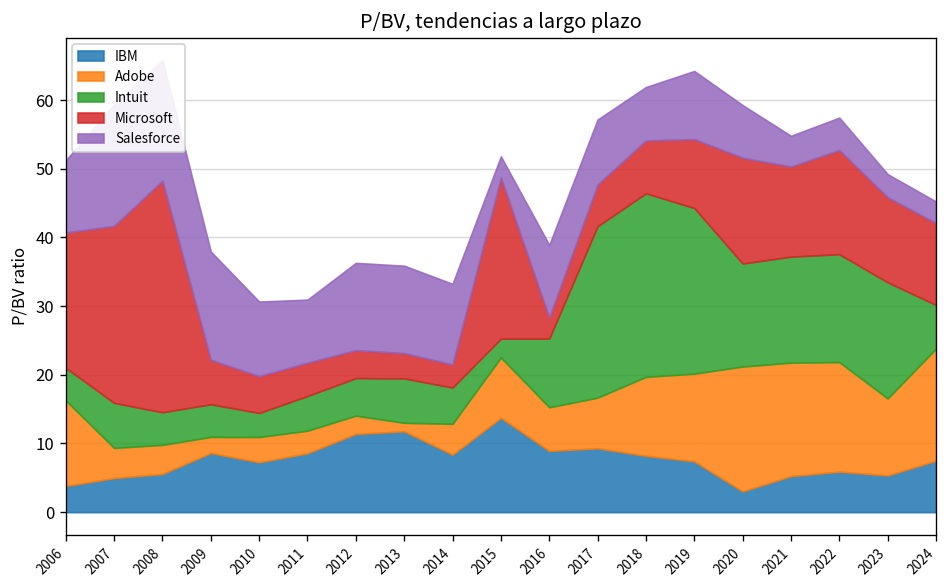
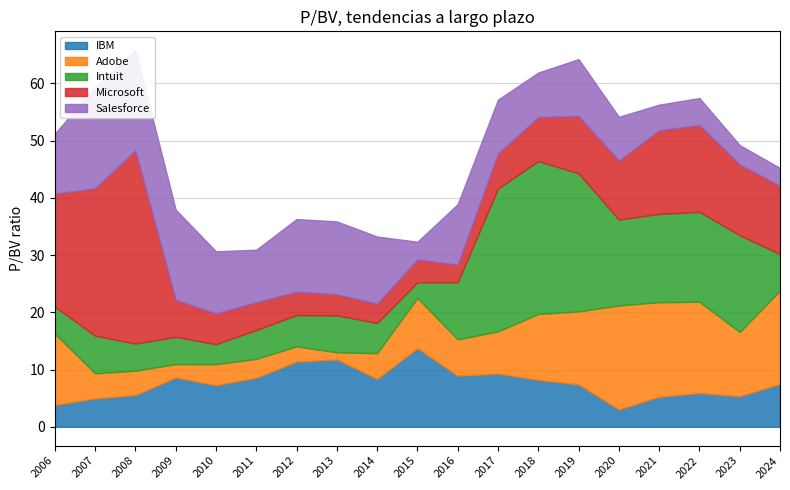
Microsoft, 2015: 23 -> 4
Microsoft, 2020: 15 -> 10
Microsoft, 2021: 13 -> 15
